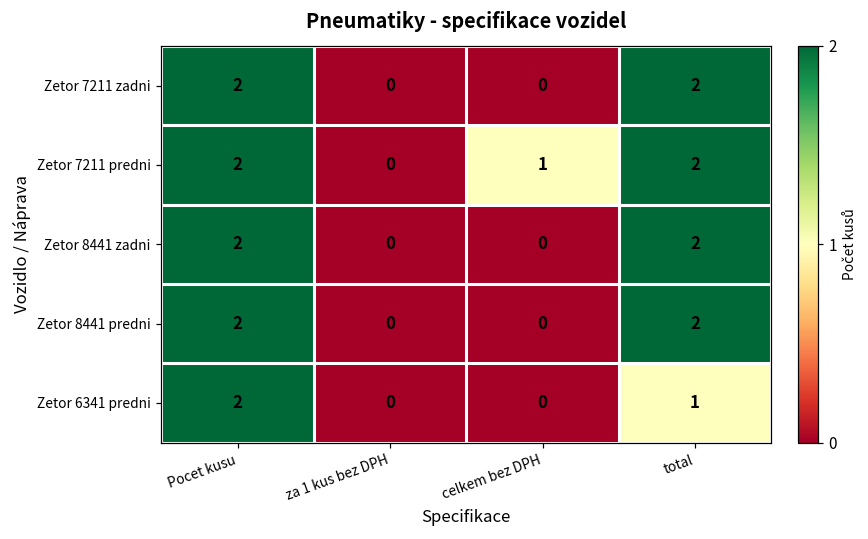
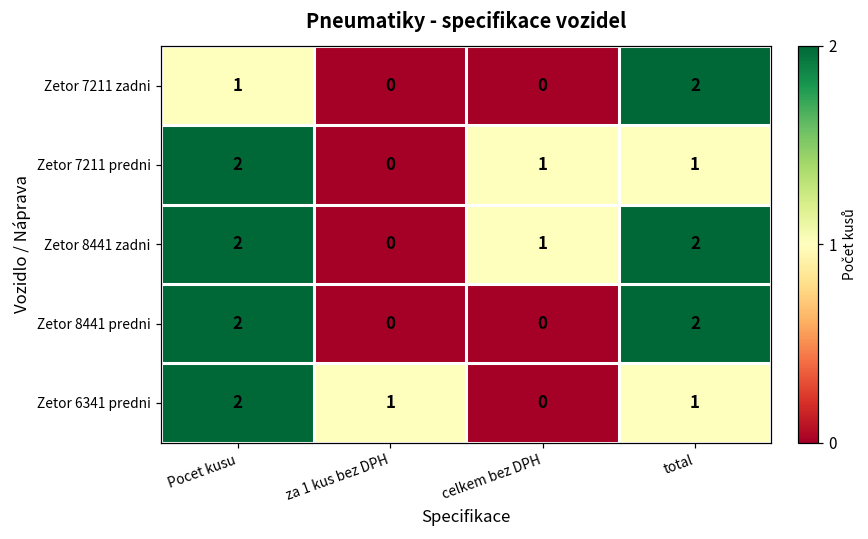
Zetor 7211 zadni, Pocet kusu: 2 -> 1
Zetor 7211 predni, total: 2 -> 1
Zetor 8441 zadni, celkem bez DPH: 0 -> 1
Zetor 6341 predni, za 1 kus bez DPH: 0 -> 1
